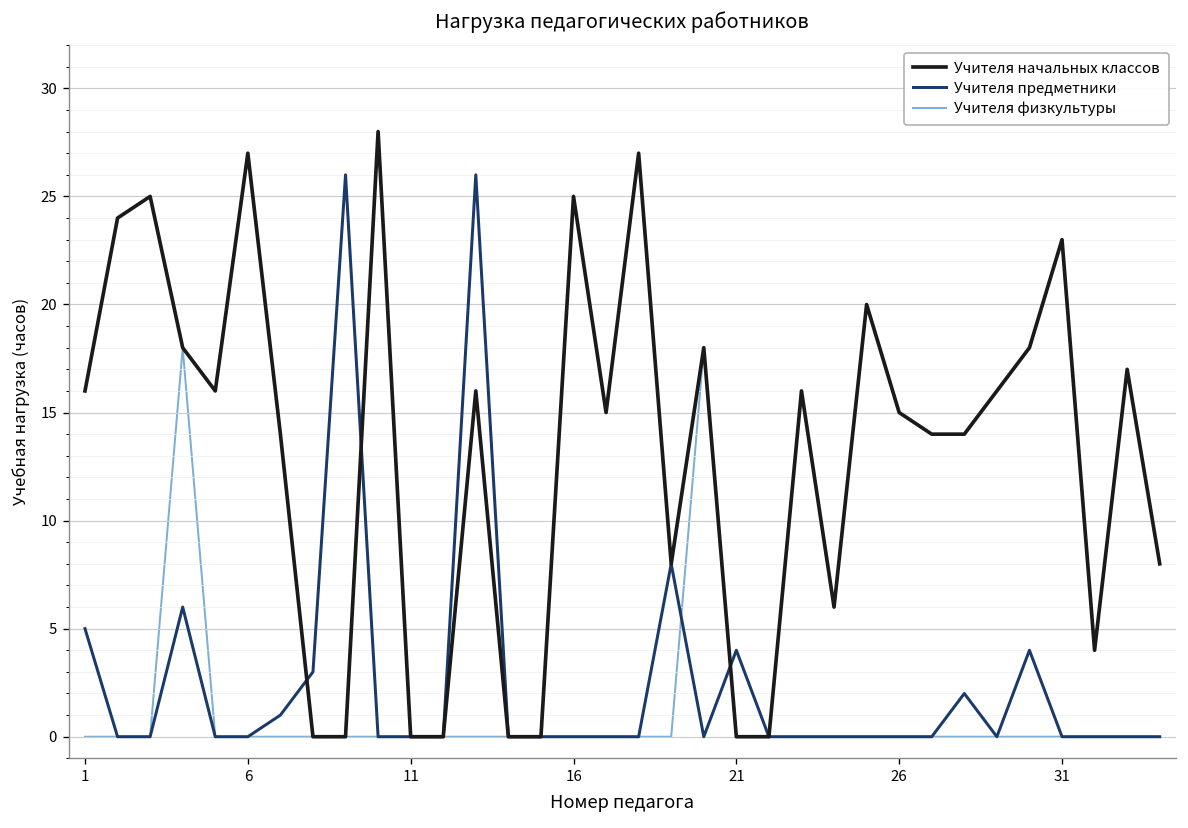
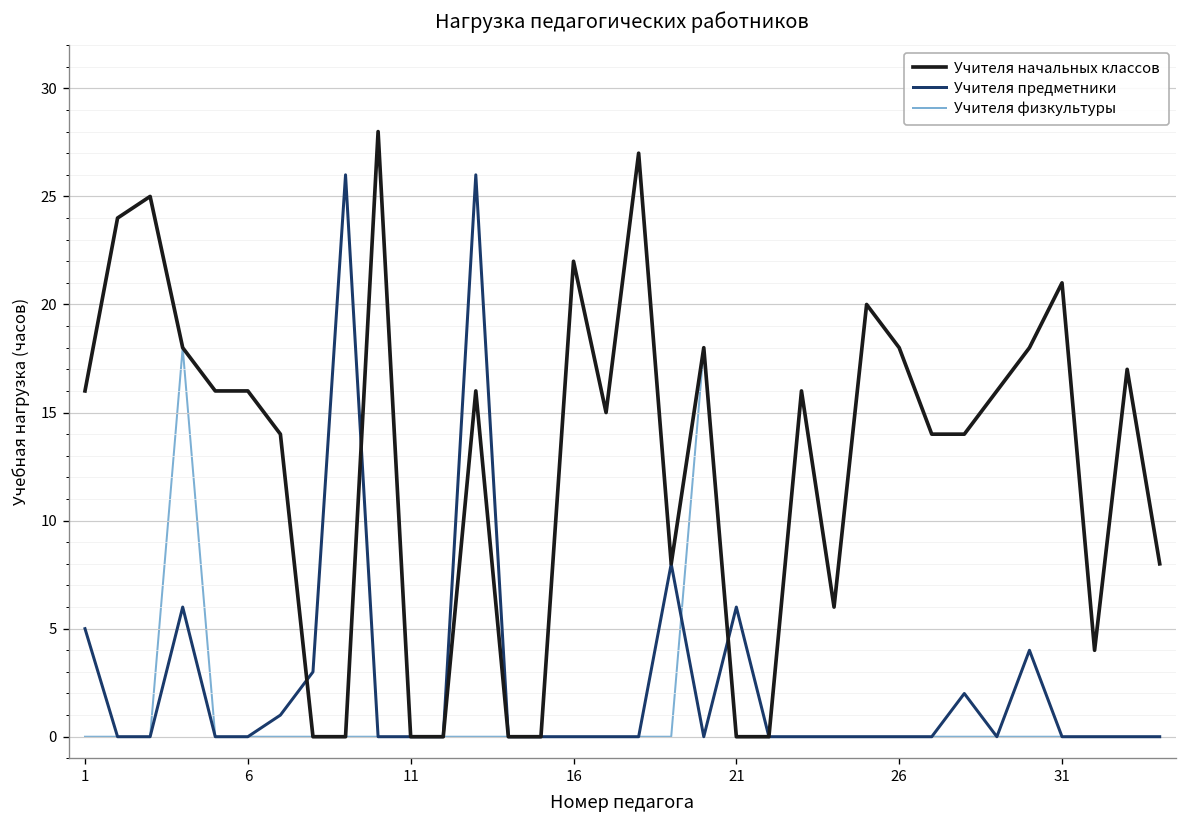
Учителя начальных классов, 6: 27 -> 16
Учителя начальных классов, 16: 25 -> 22
Учителя предметники, 21: 4 -> 6
Учителя начальных классов, 26: 15 -> 18
Учителя начальных классов, 31: 23 -> 21
